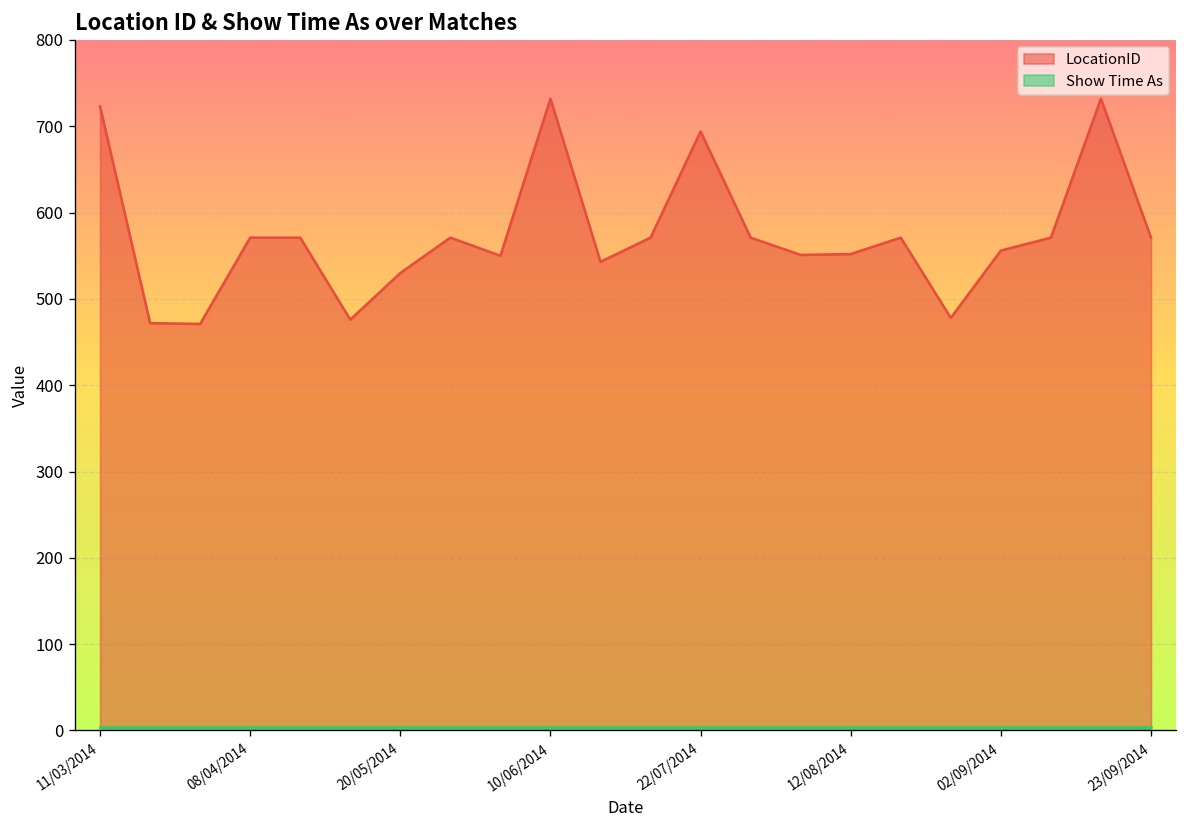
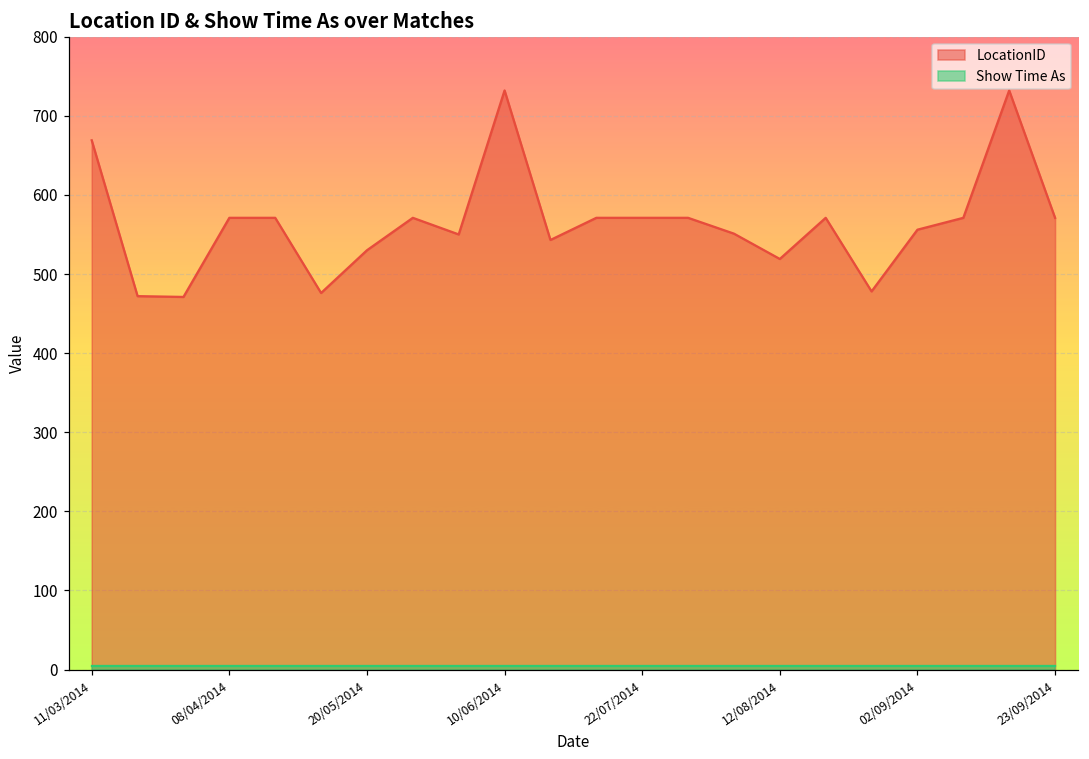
LocationID, 11/03/2014: 720 -> 670
LocationID, 22/07/2014: 690 -> 570
LocationID, 12/08/2014: 550 -> 520
